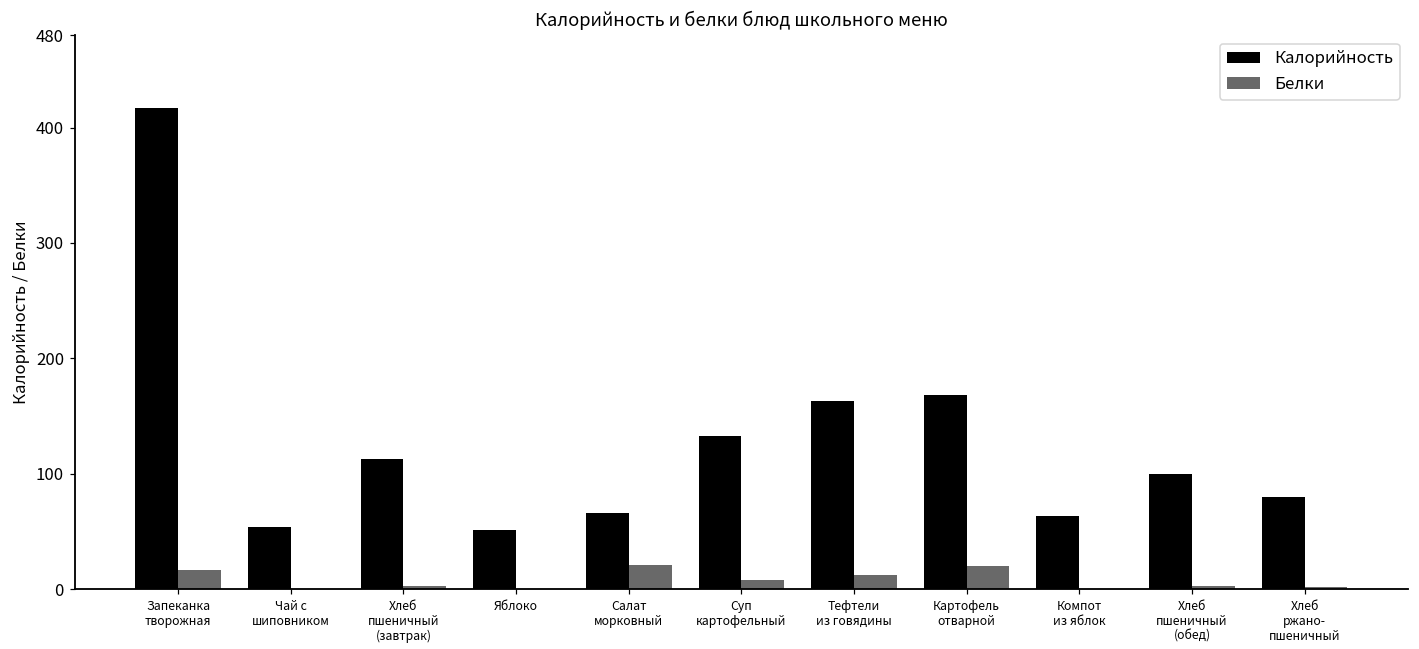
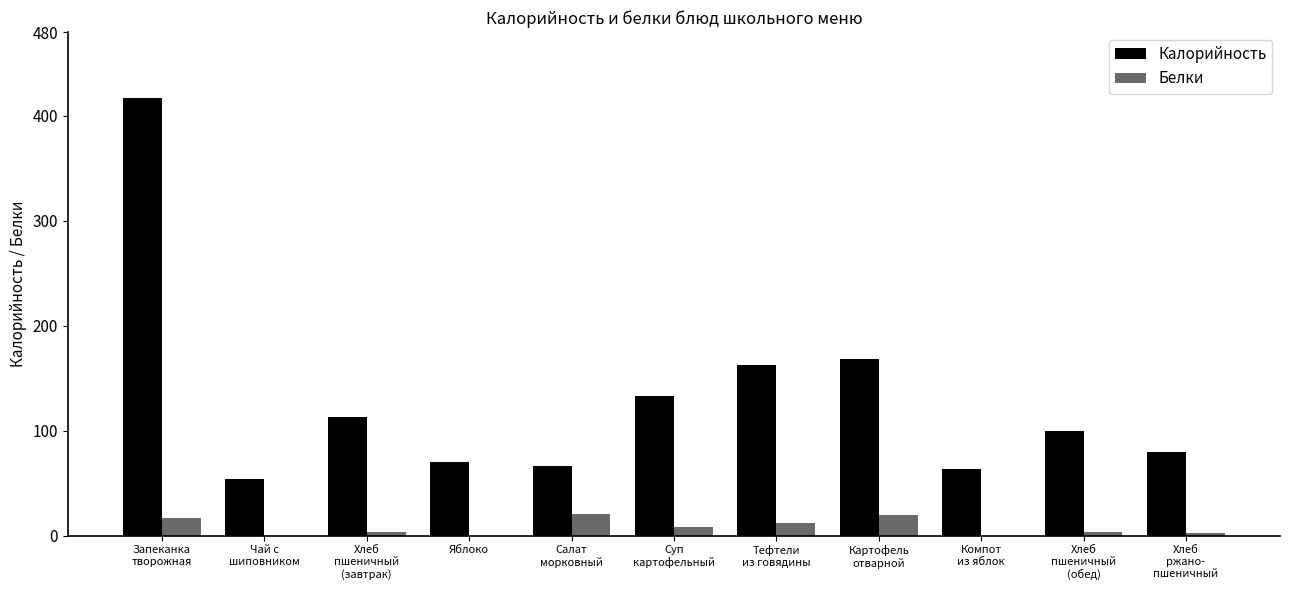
Калорийность, Яблоко: 51 -> 70
